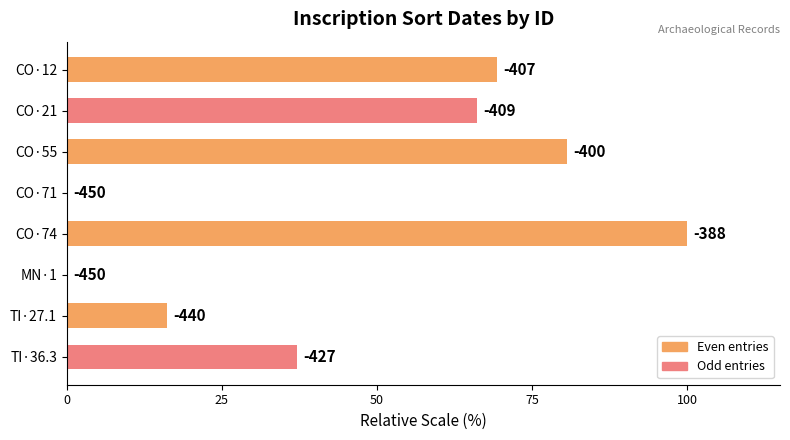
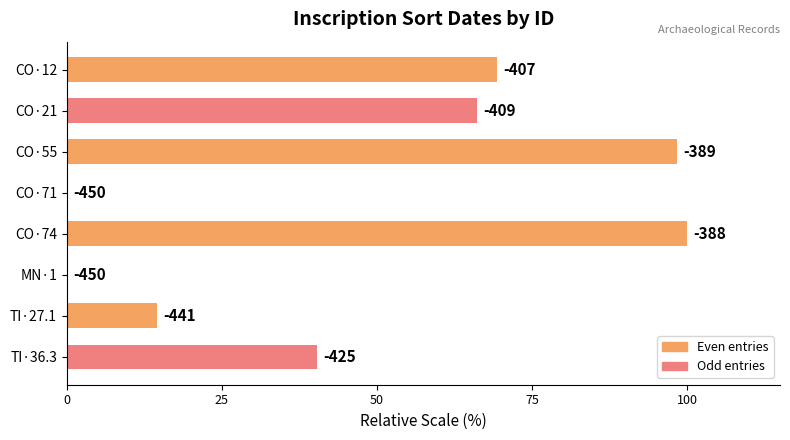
CO·55: -400 -> -389
TI·27.1: -440 -> -441
TI·36.3: -427 -> -425
